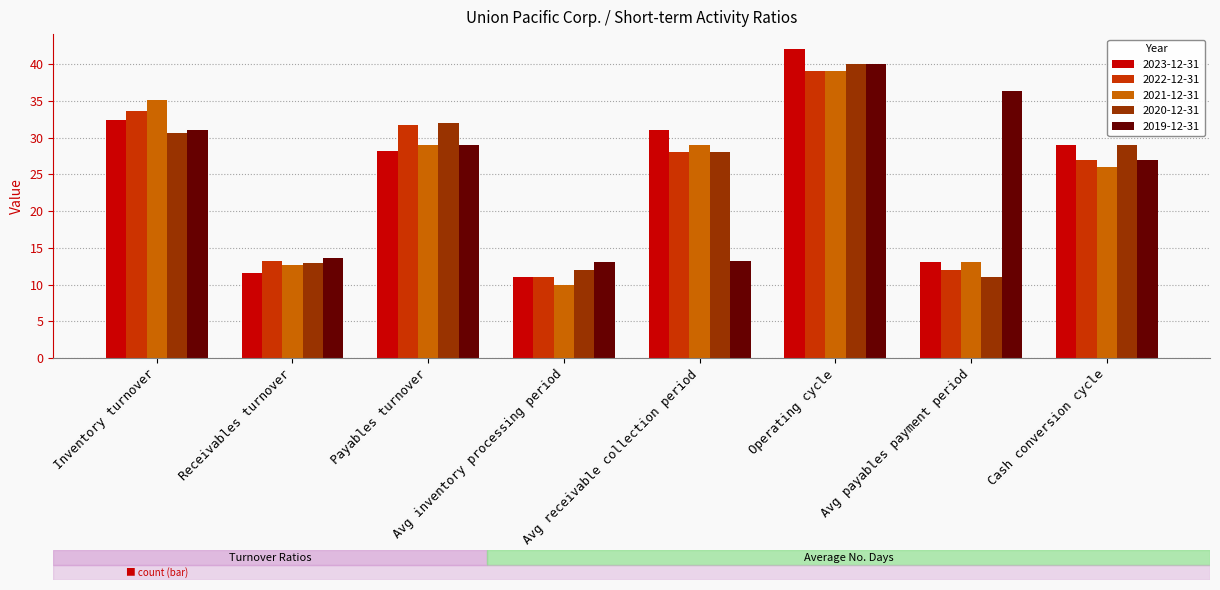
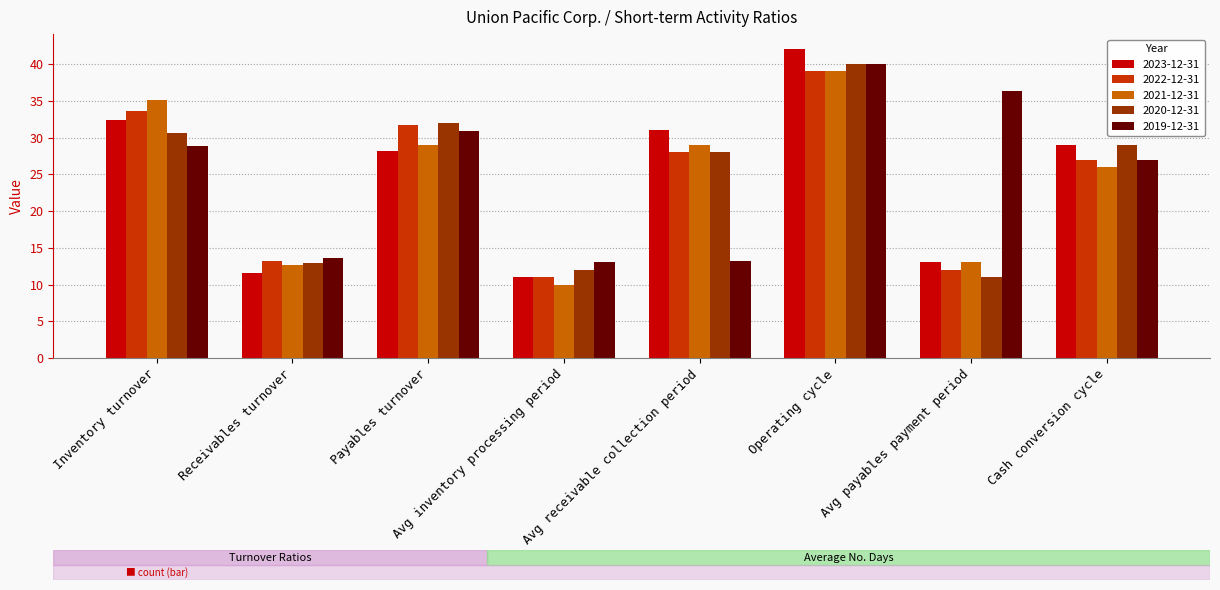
2019-12-31, Inventory turnover: 31 -> 29
2019-12-31, Payables turnover: 29 -> 31
